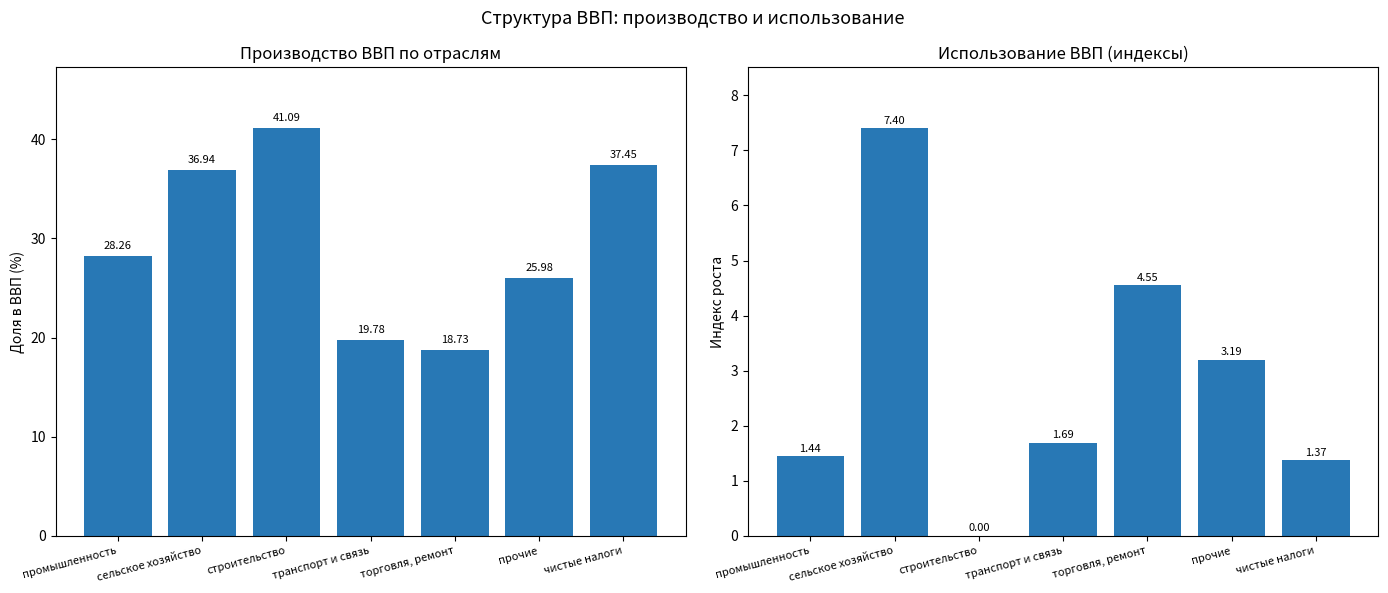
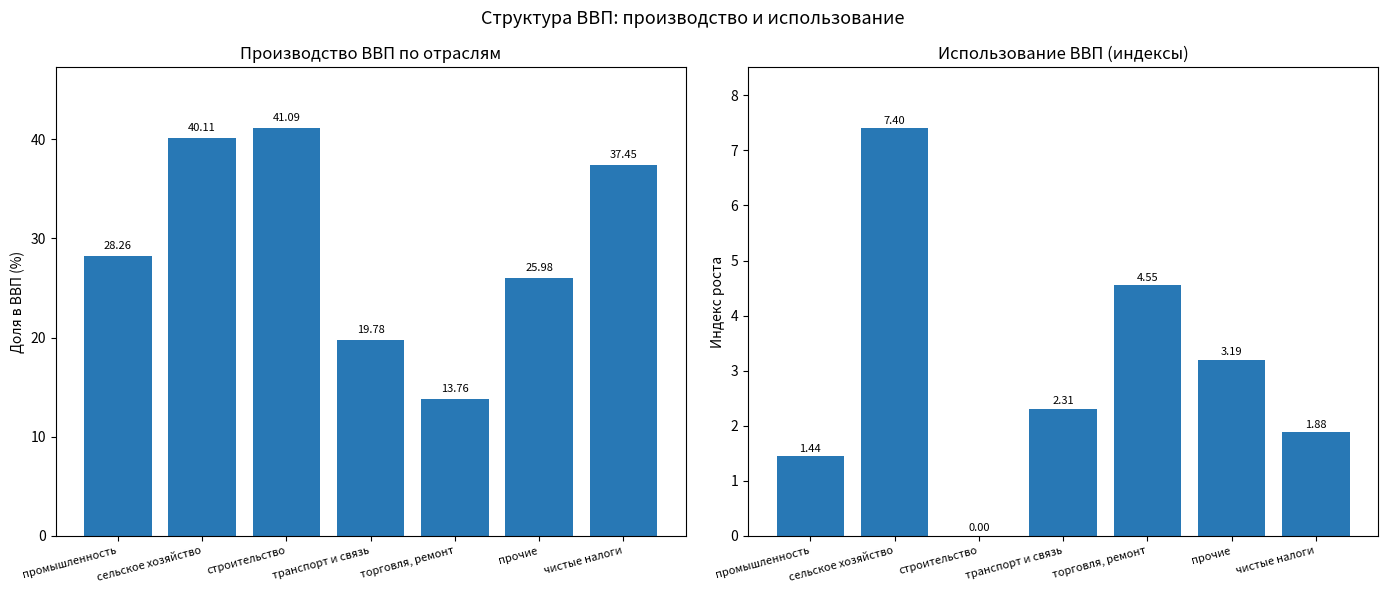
Производство ВВП по отраслям, сельское хозяйство: 36.94 -> 40.11
Производство ВВП по отраслям, торговля, ремонт: 18.73 -> 13.76
Использование ВВП (индексы), транспорт и связь: 1.69 -> 2.31
Использование ВВП (индексы), чистые налоги: 1.37 -> 1.88
